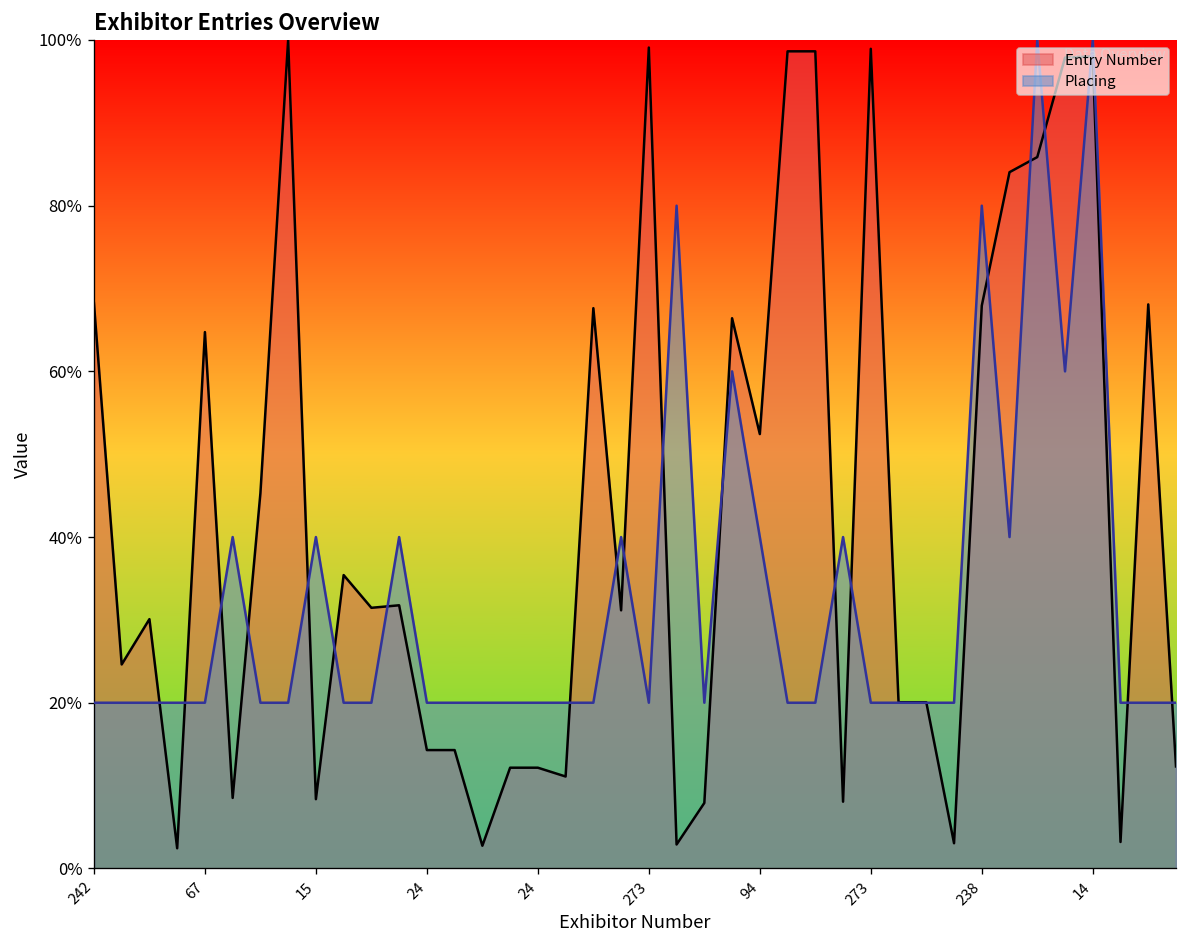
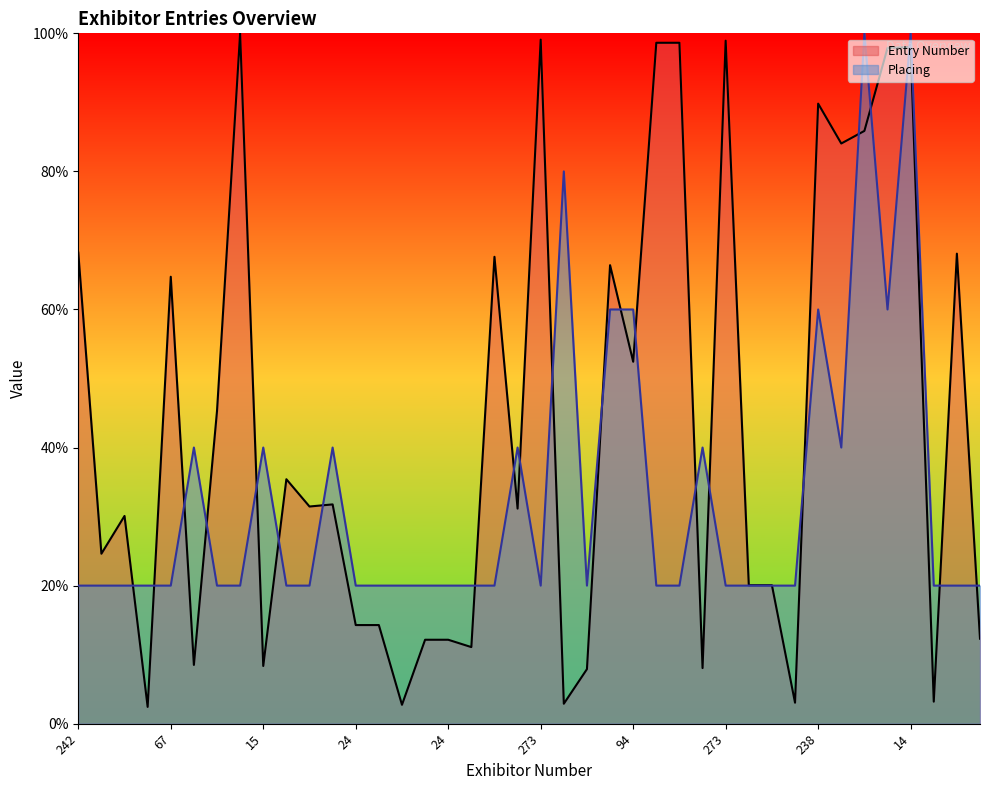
Placing, 94: 40% -> 60%
Entry Number, 238: 68% -> 90%
Placing, 238: 80% -> 60%
